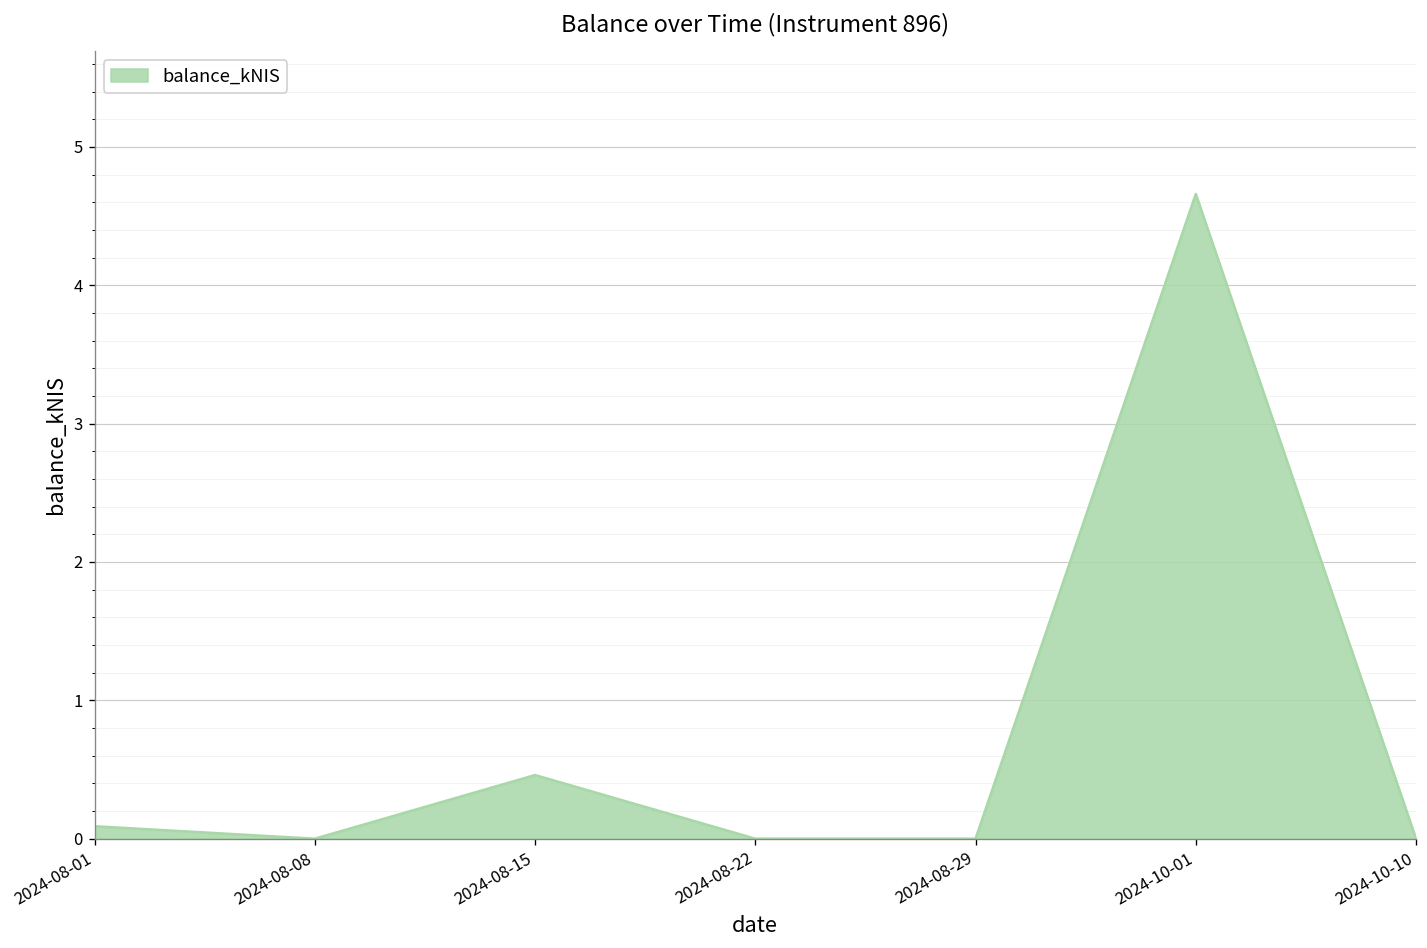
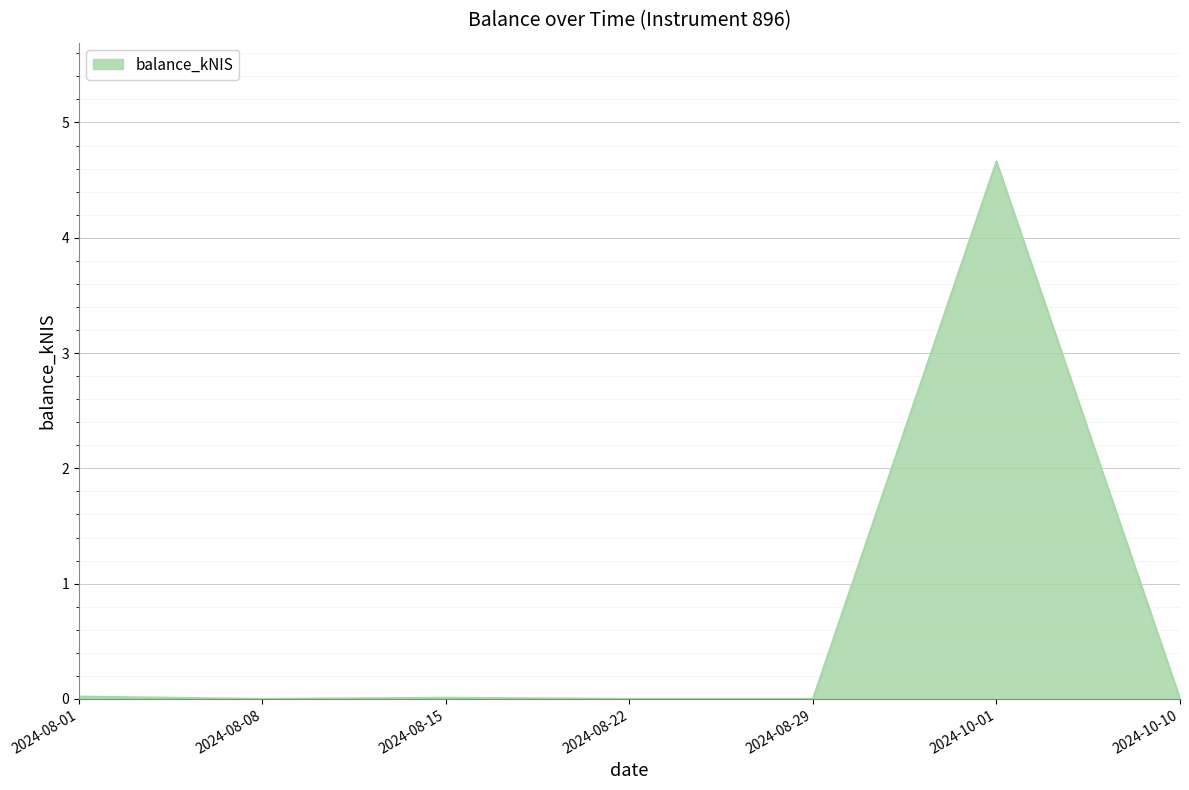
2024-08-01: 0.09 -> 0.02
2024-08-15: 0.46 -> 0.01
